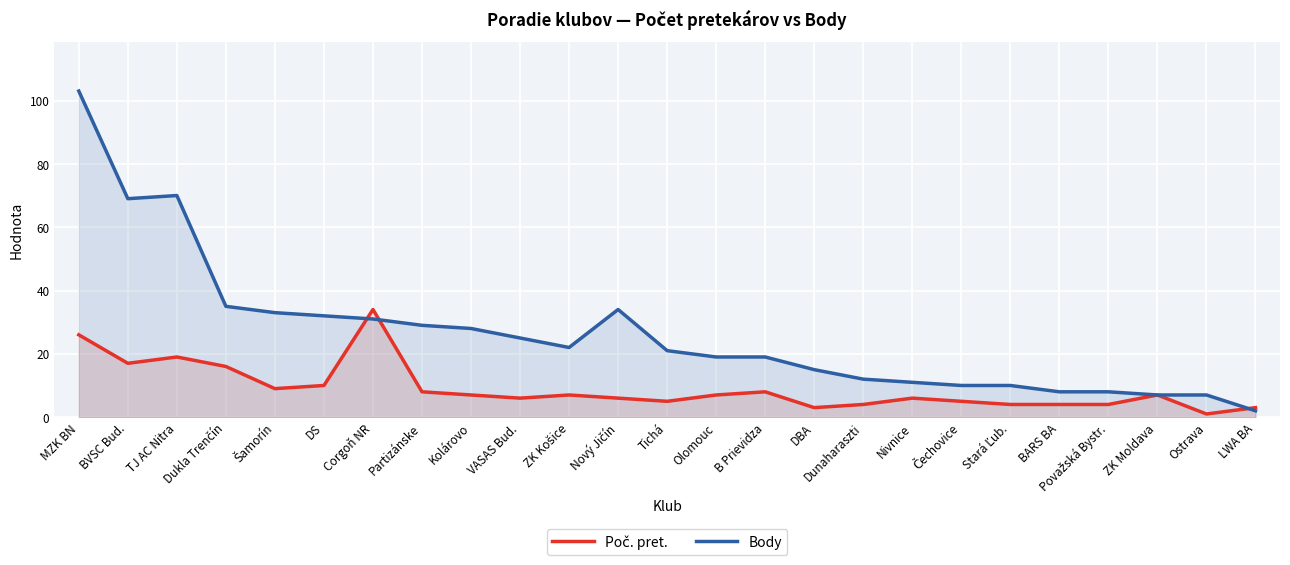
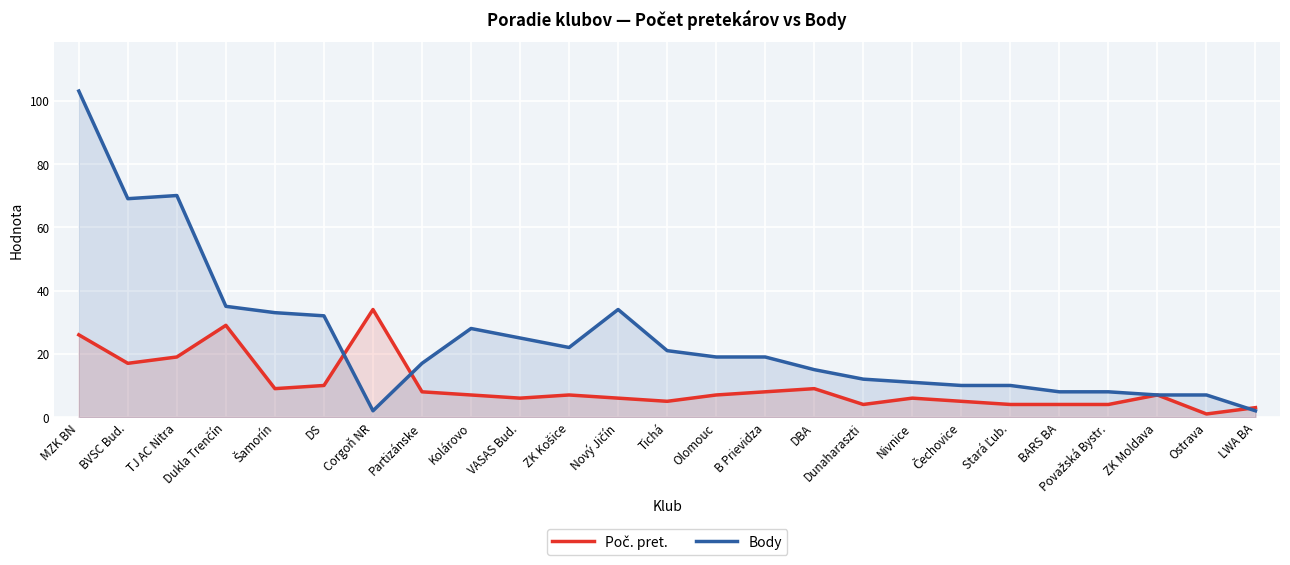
Poč. pret., Dukla Trenčín: 16 -> 29
Body, Corgoň NR: 31 -> 2
Body, Partizánske: 29 -> 17
Poč. pret., DBA: 3 -> 9
